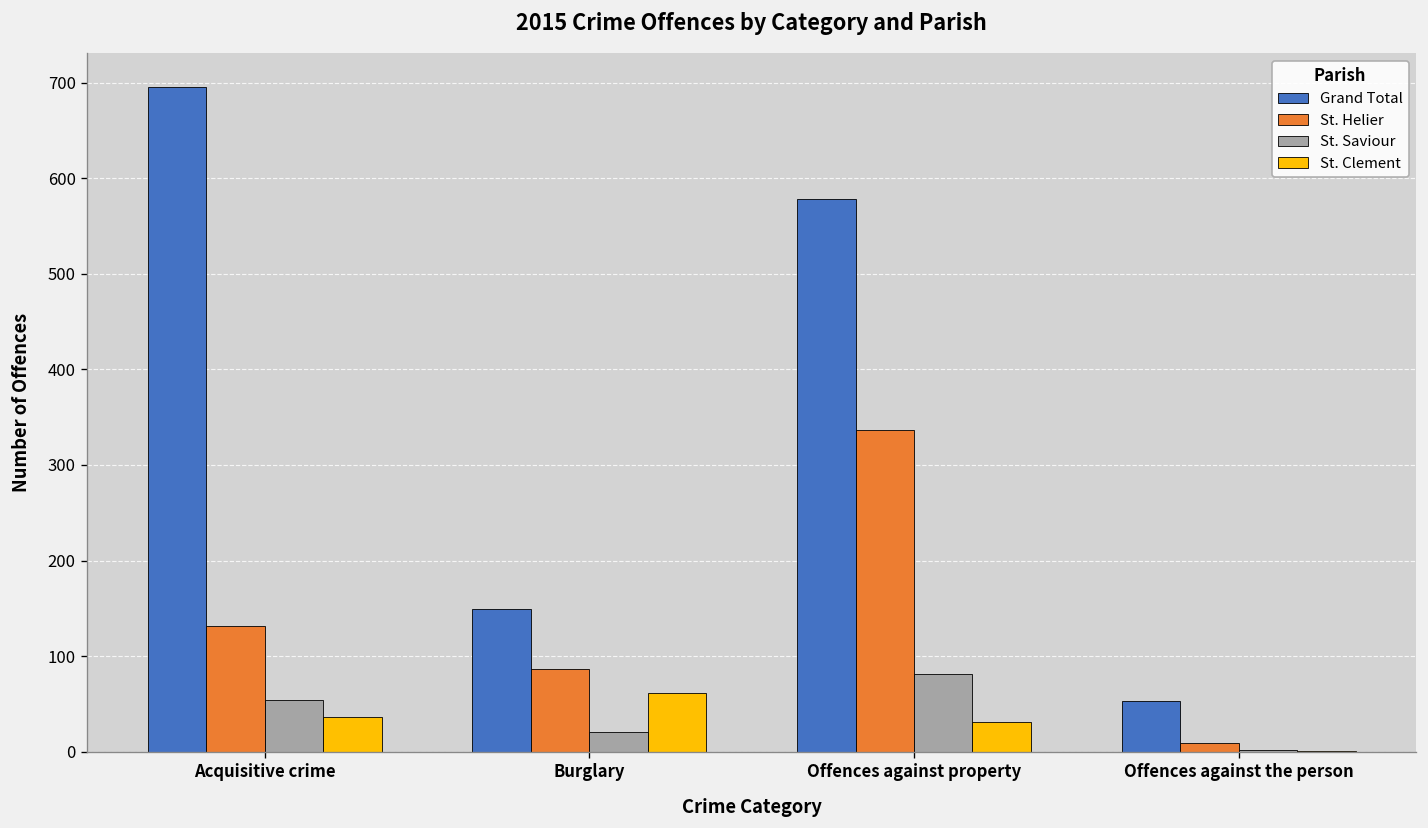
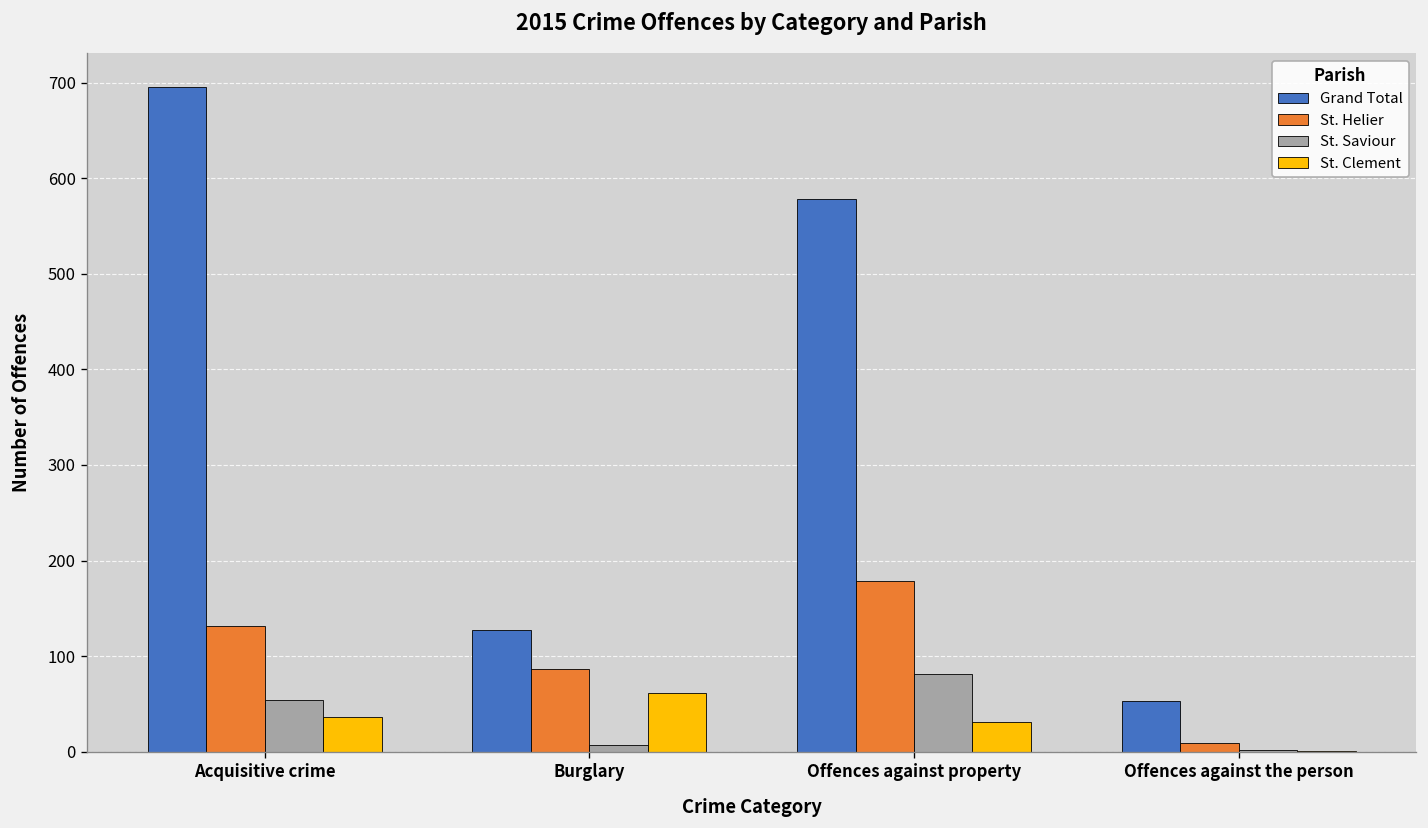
Grand Total, Burglary: 150 -> 130
St. Saviour, Burglary: 20 -> 10
St. Helier, Offences against property: 340 -> 180
